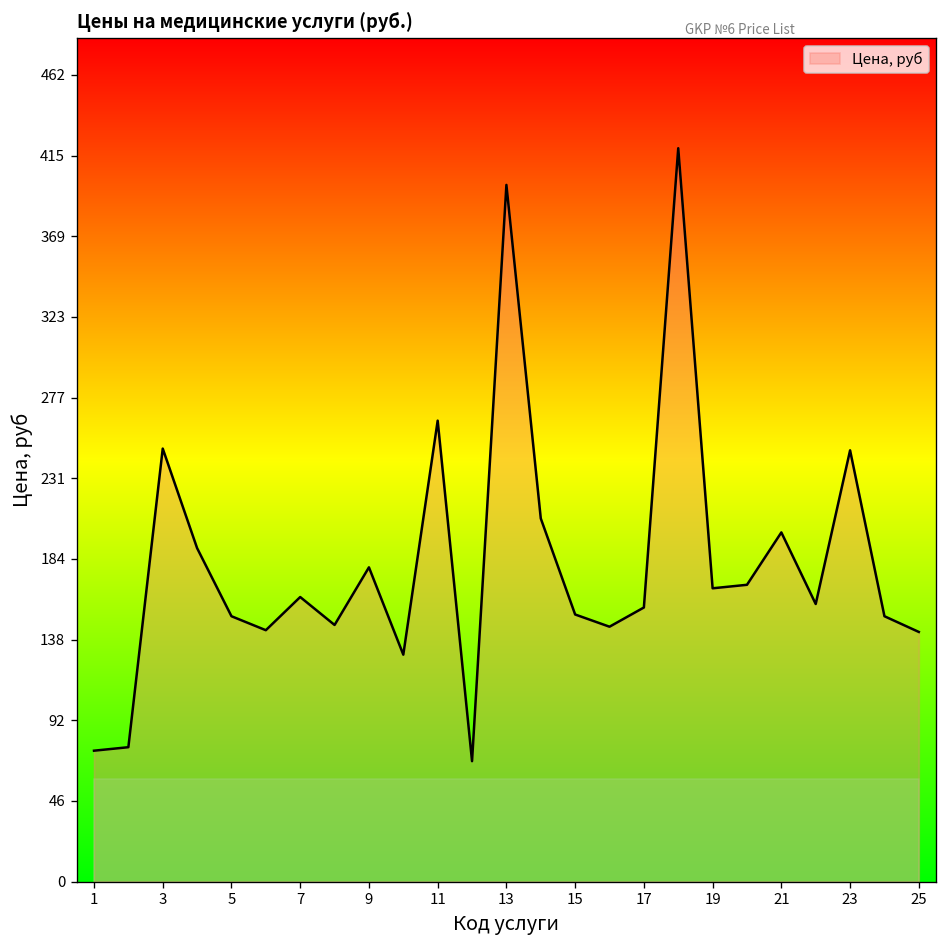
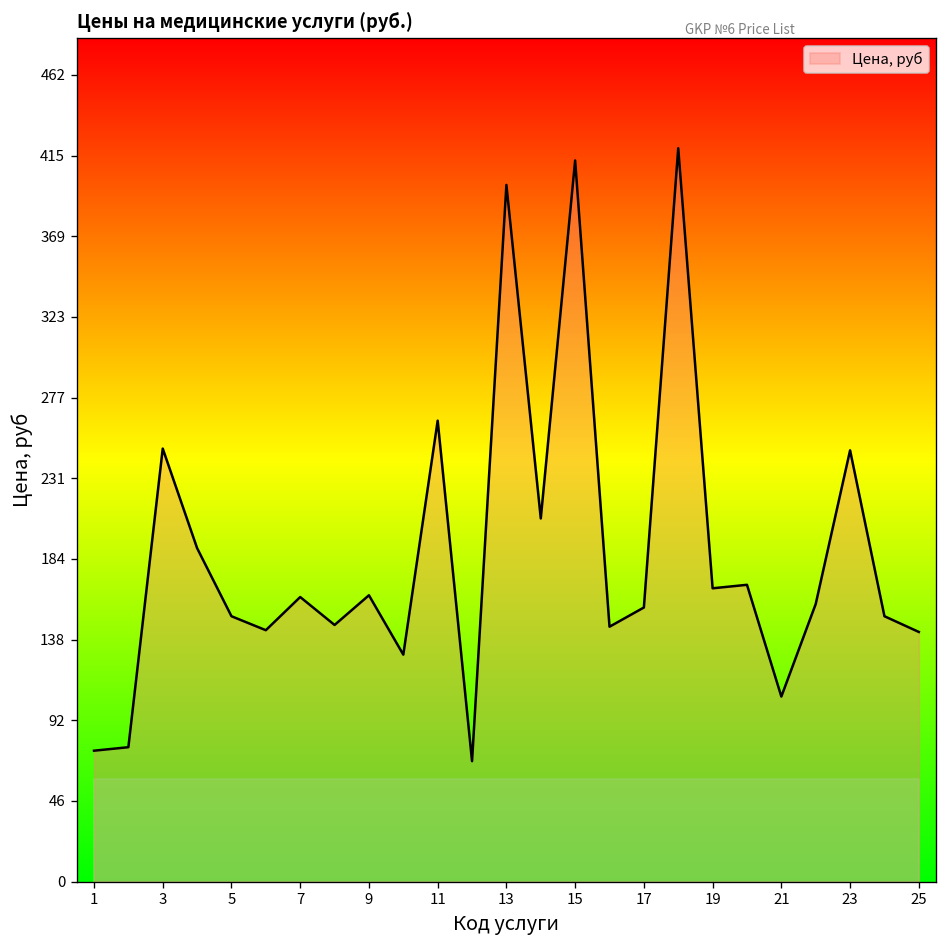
Цена, руб, 9: 180 -> 164
Цена, руб, 15: 153 -> 413
Цена, руб, 21: 200 -> 106
